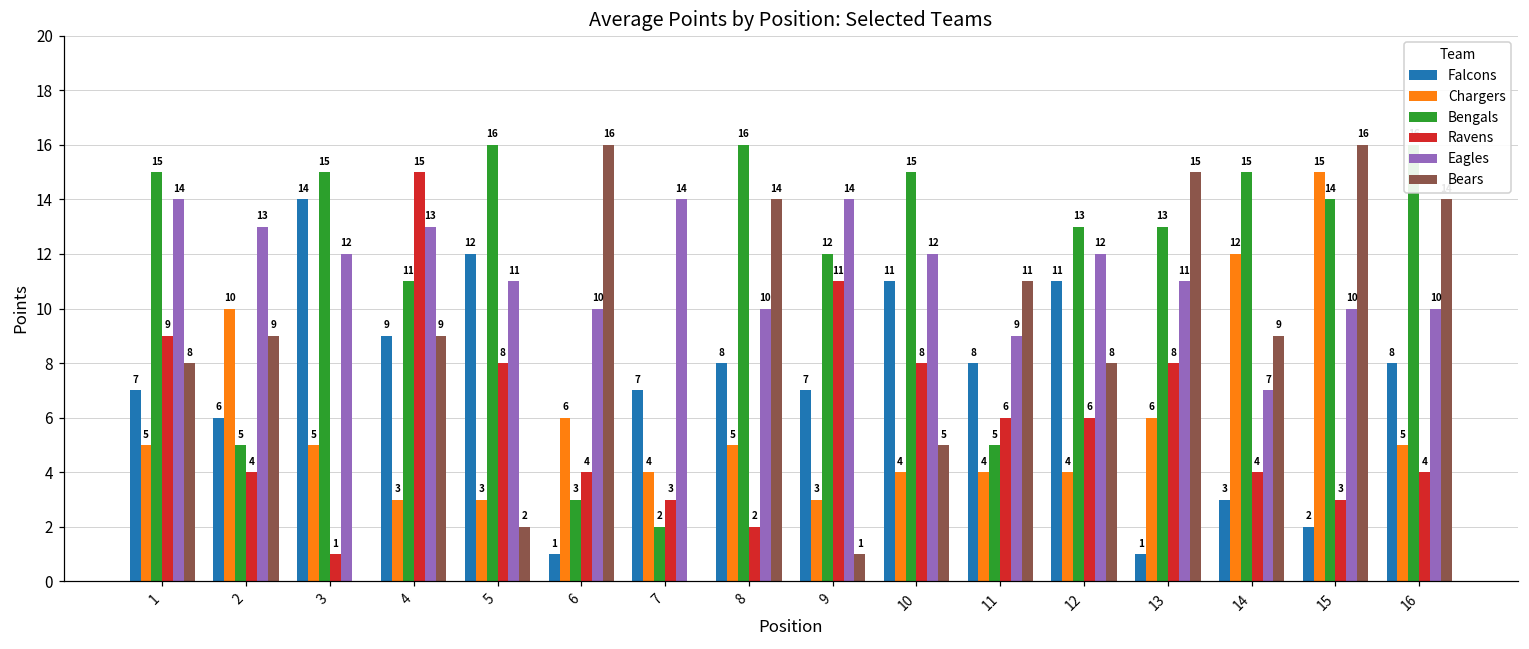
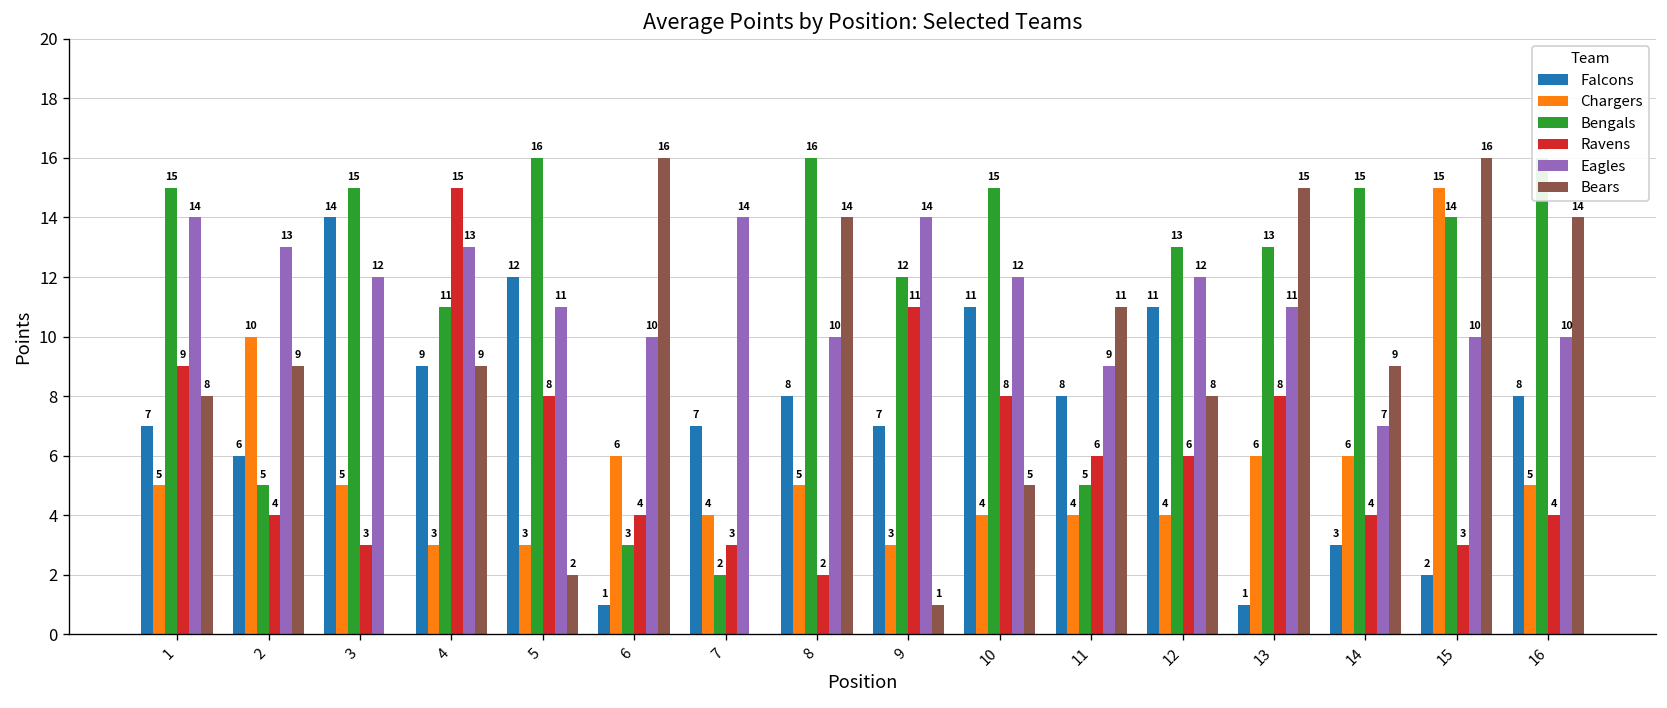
Ravens, 3: 1 -> 3
Chargers, 14: 12 -> 6
